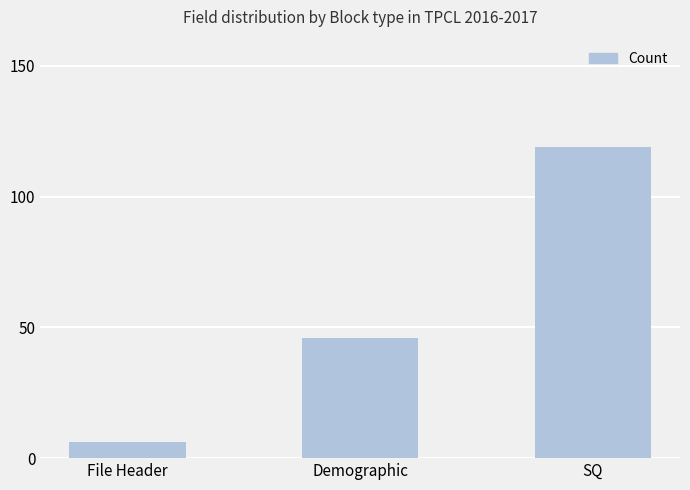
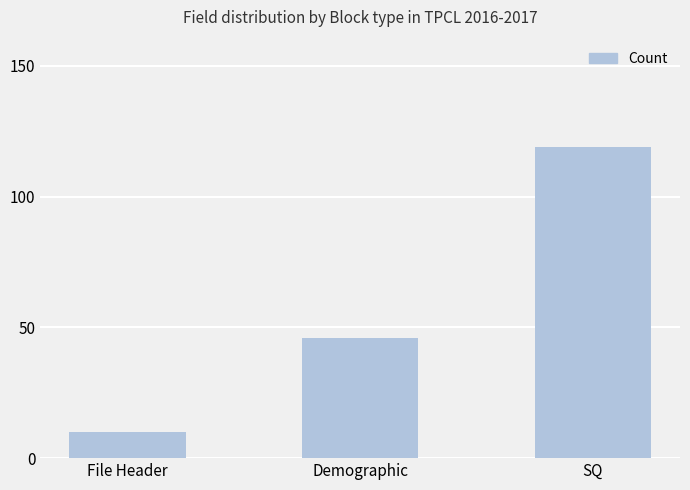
File Header: 6 -> 10
